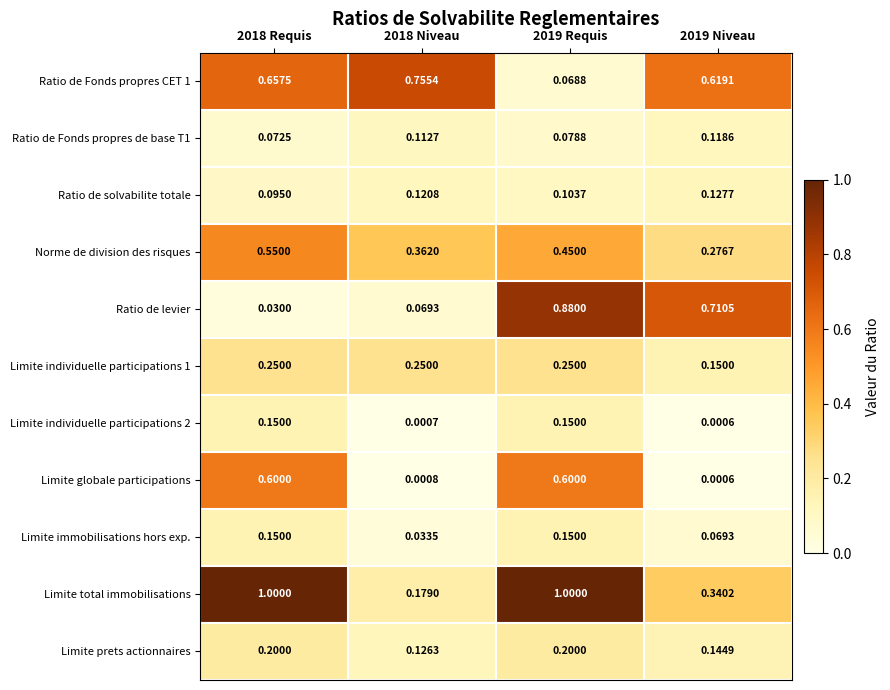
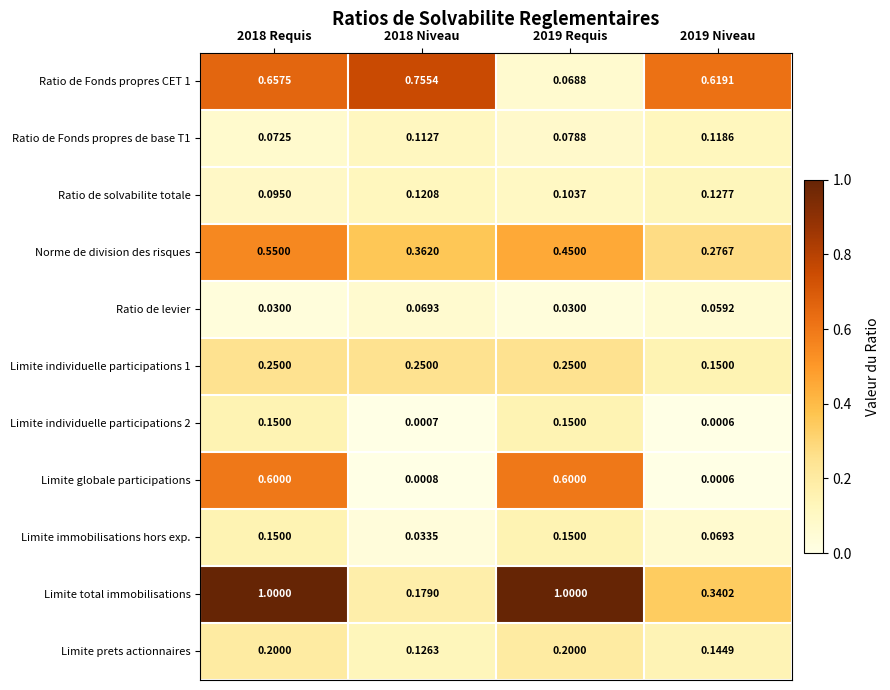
Ratio de levier, 2019 Requis: 0.8800 -> 0.0300
Ratio de levier, 2019 Niveau: 0.7105 -> 0.0592
